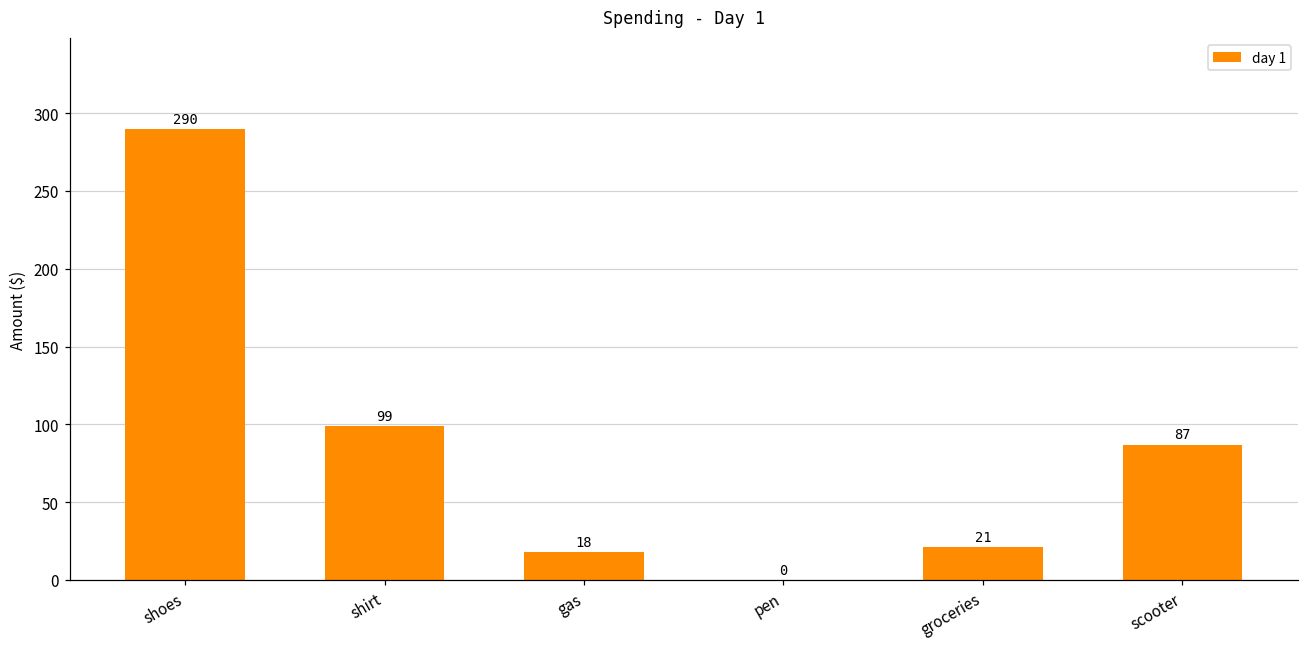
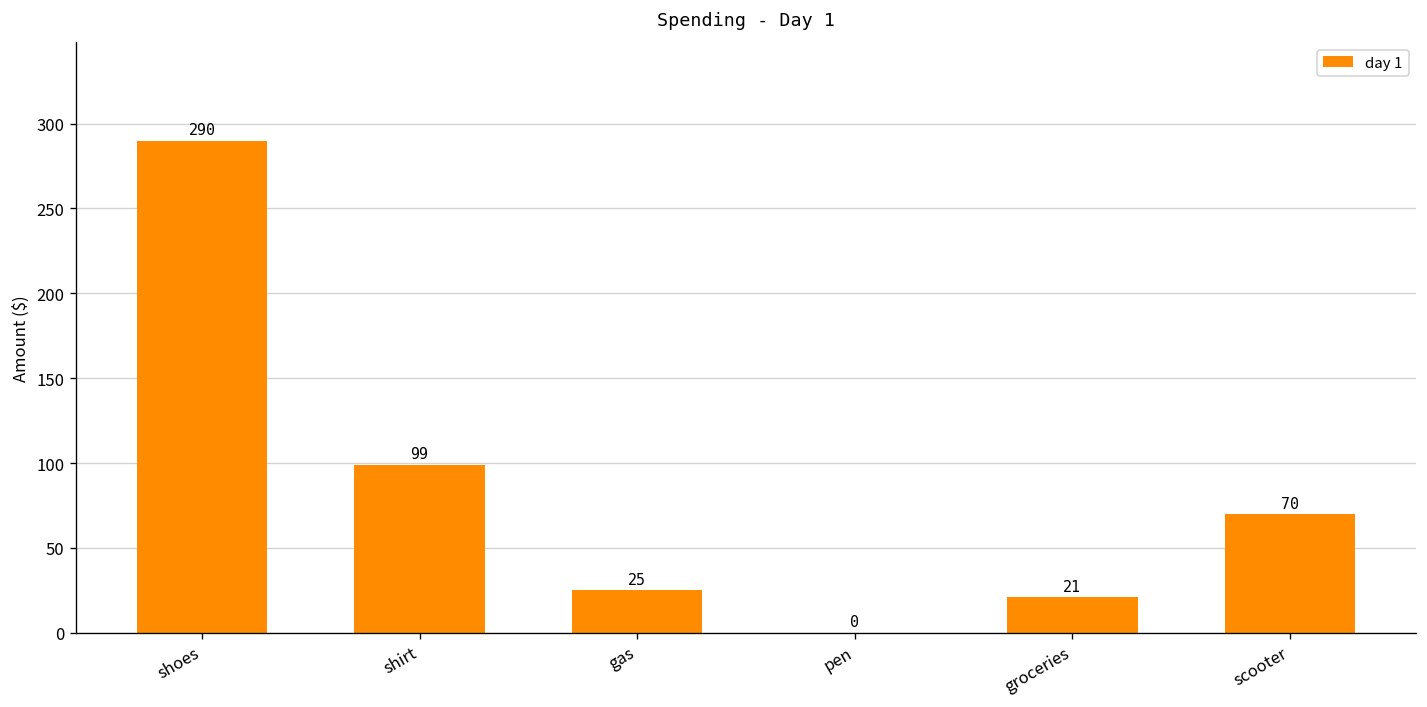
gas: 18 -> 25
scooter: 87 -> 70
